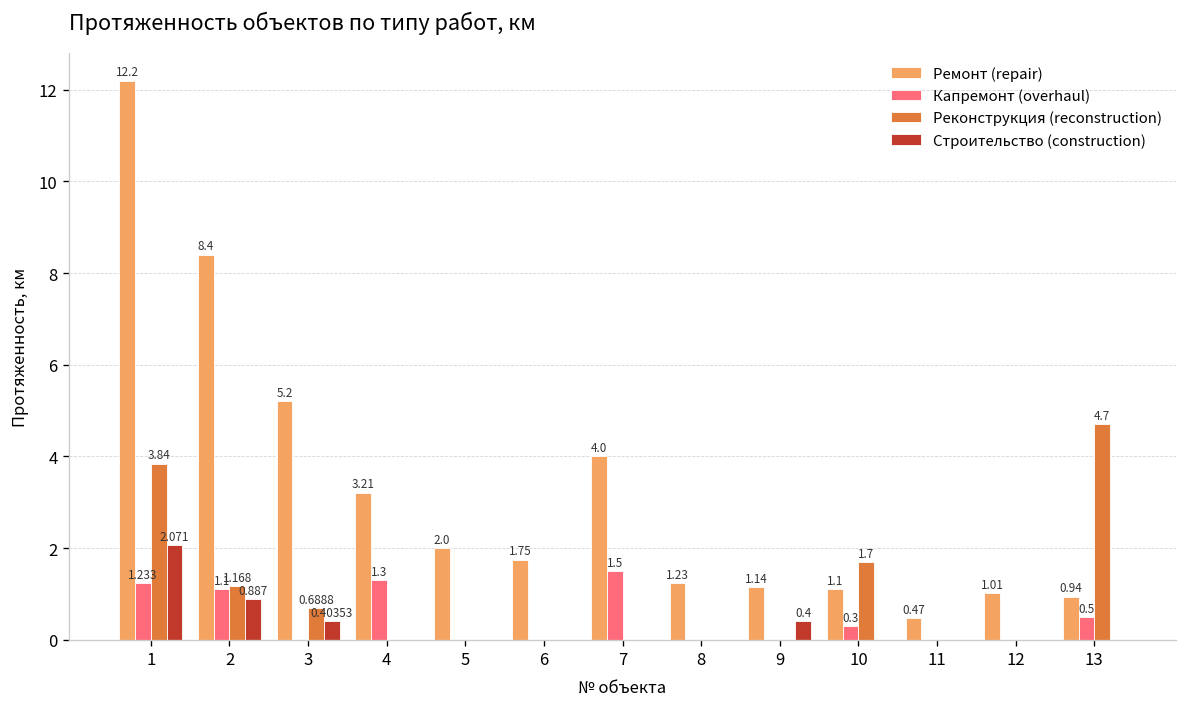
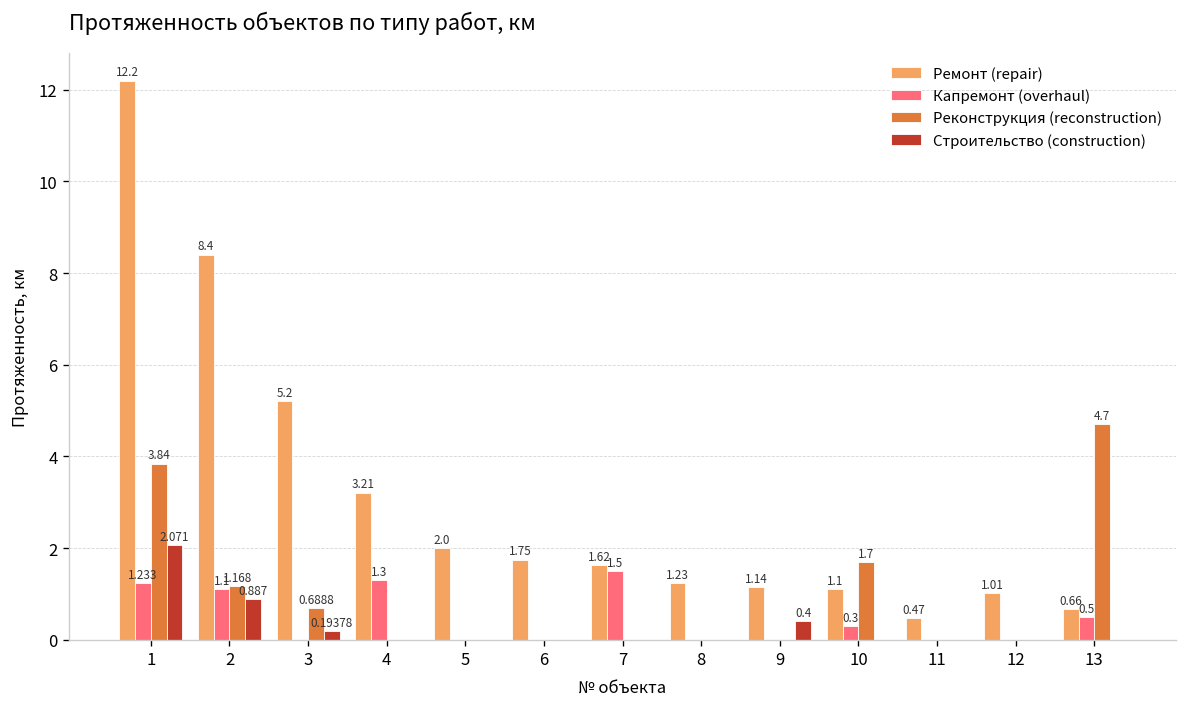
Строительство (construction), 3: 0.40353 -> 0.19378
Ремонт (repair), 7: 4.0 -> 1.62
Ремонт (repair), 13: 0.94 -> 0.66
